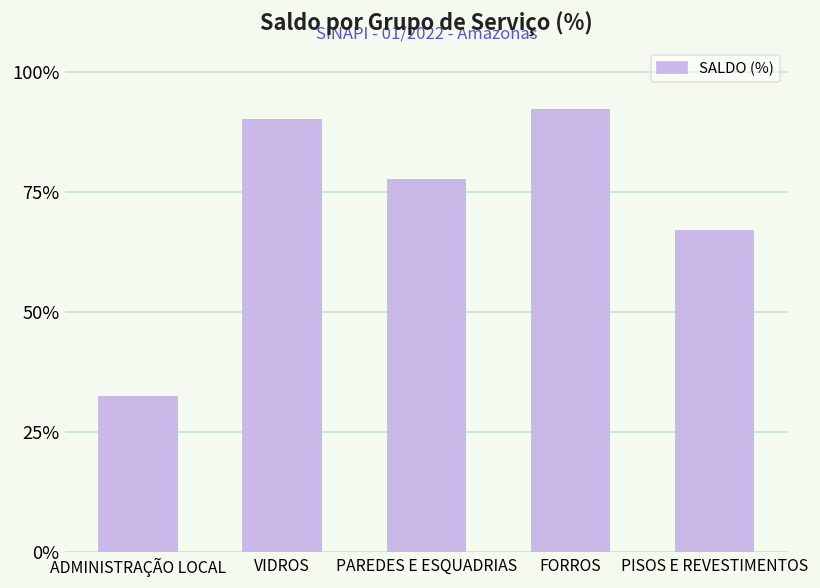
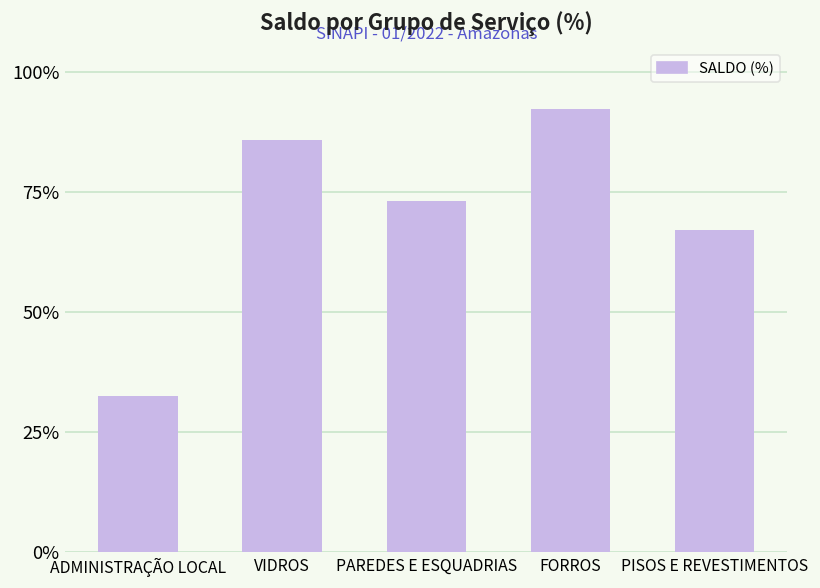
VIDROS: 90% -> 86%
PAREDES E ESQUADRIAS: 78% -> 73%
